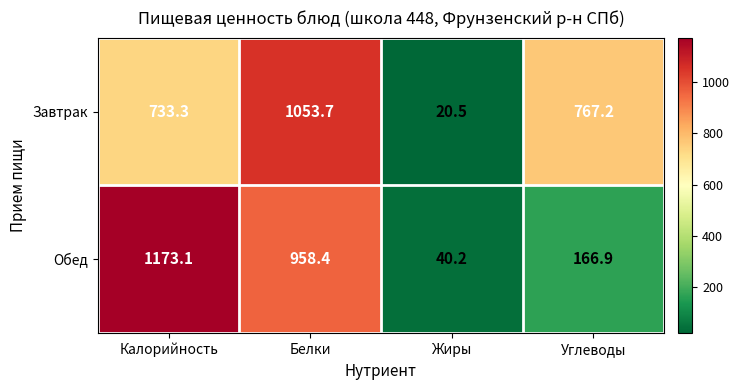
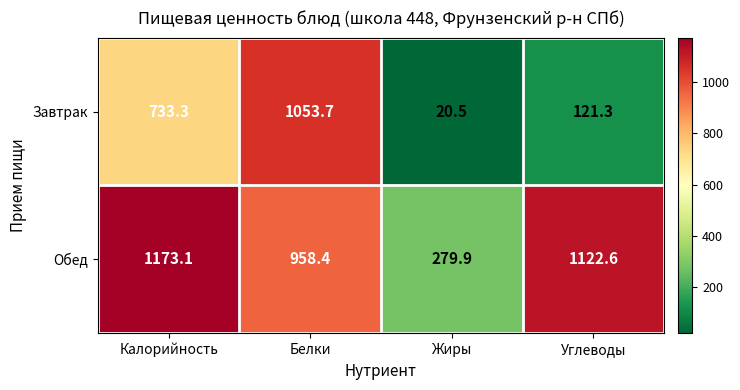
Завтрак, Углеводы: 767.2 -> 121.3
Обед, Жиры: 40.2 -> 279.9
Обед, Углеводы: 166.9 -> 1122.6
